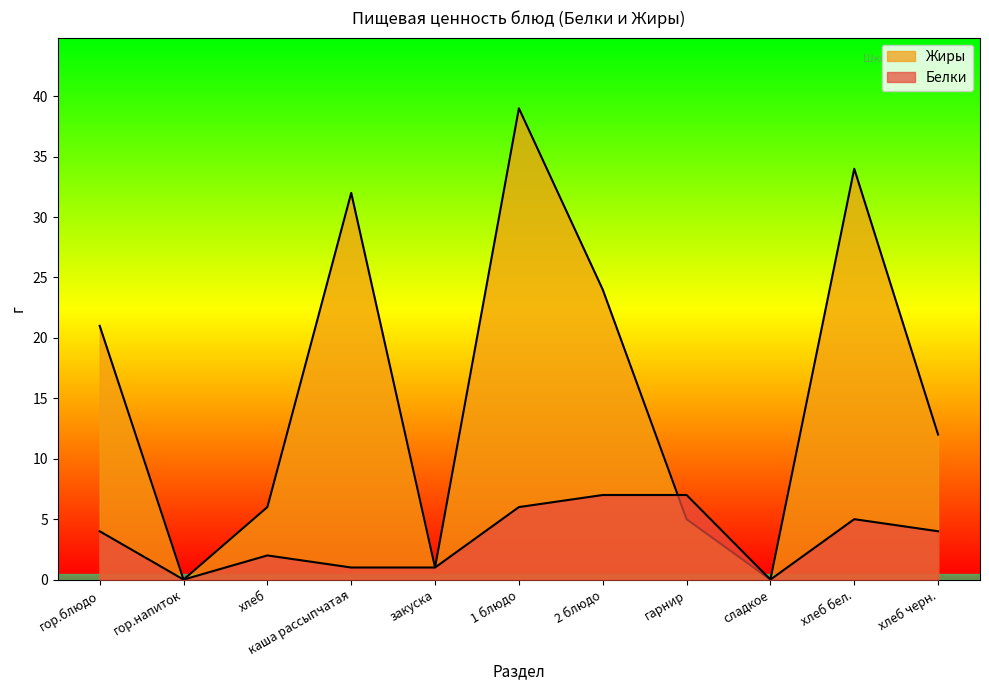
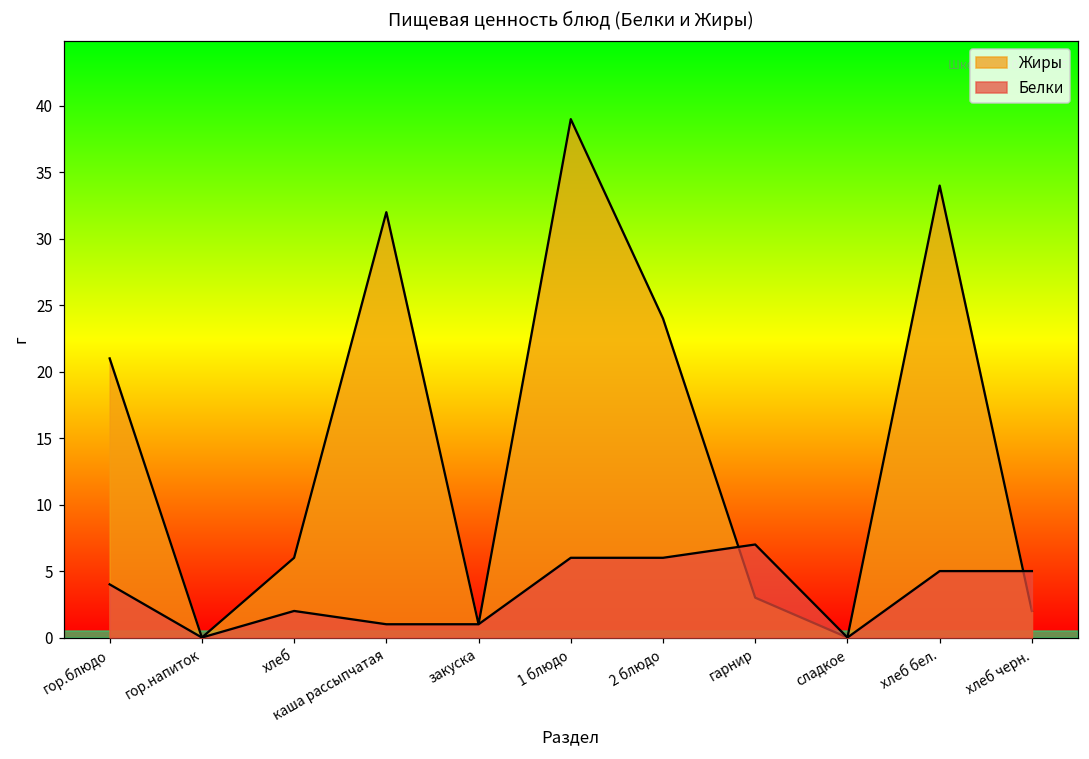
Белки, 2 блюдо: 7 -> 6
Жиры, гарнир: 5 -> 3
Жиры, хлеб черн.: 12 -> 2
Белки, хлеб черн.: 4 -> 5
